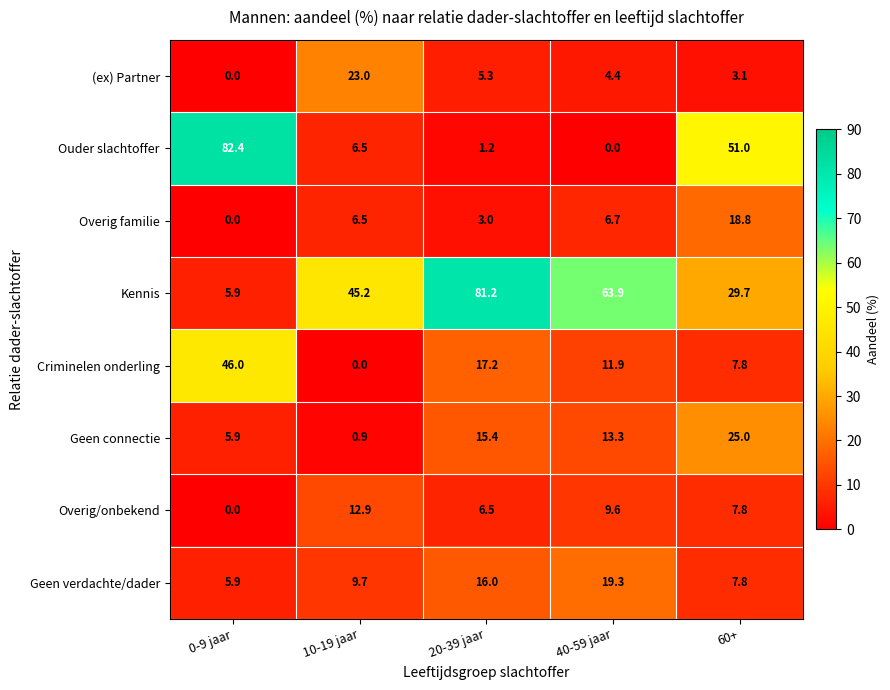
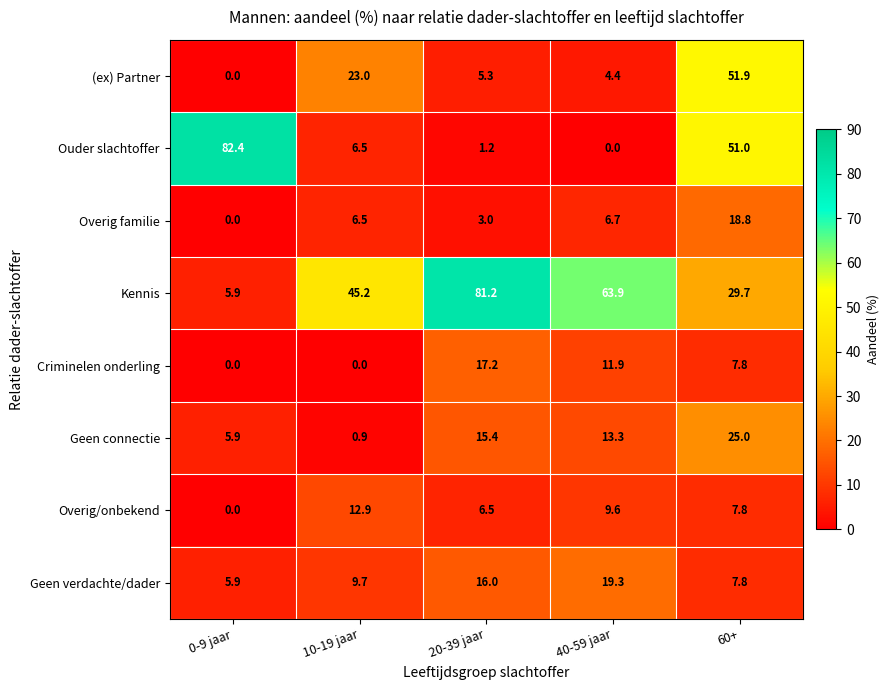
(ex) Partner, 60+: 3.1 -> 51.9
Criminelen onderling, 0-9 jaar: 46.0 -> 0.0
